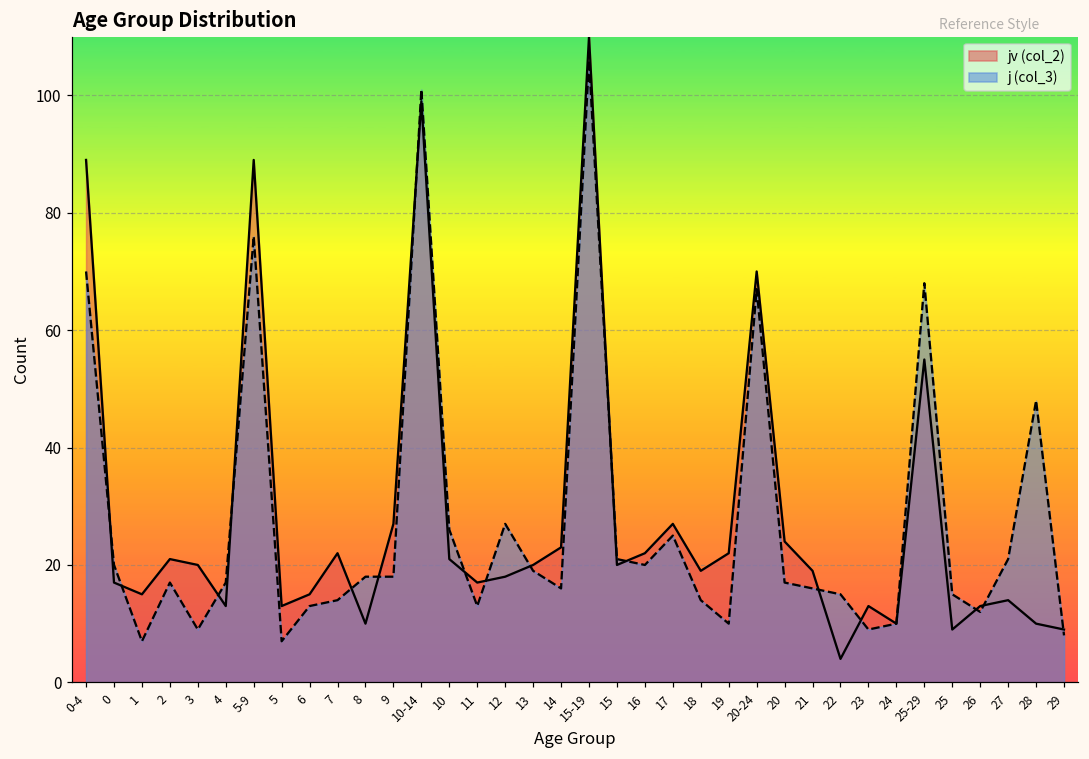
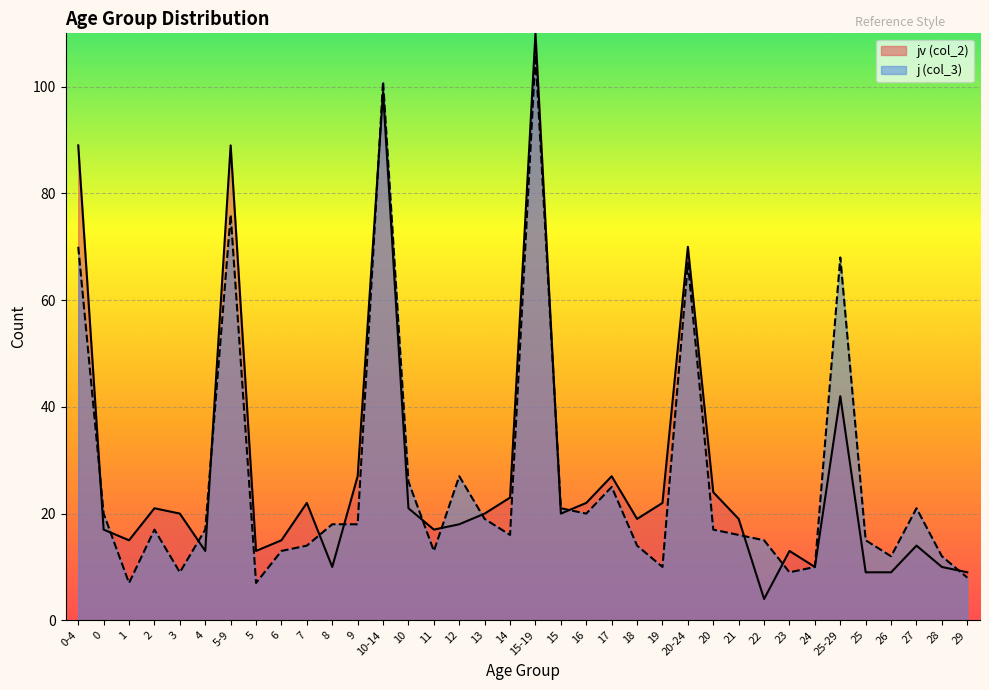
jv (col_2), 25-29: 55 -> 42
jv (col_2), 26: 13 -> 9
j (col_3), 28: 48 -> 12
